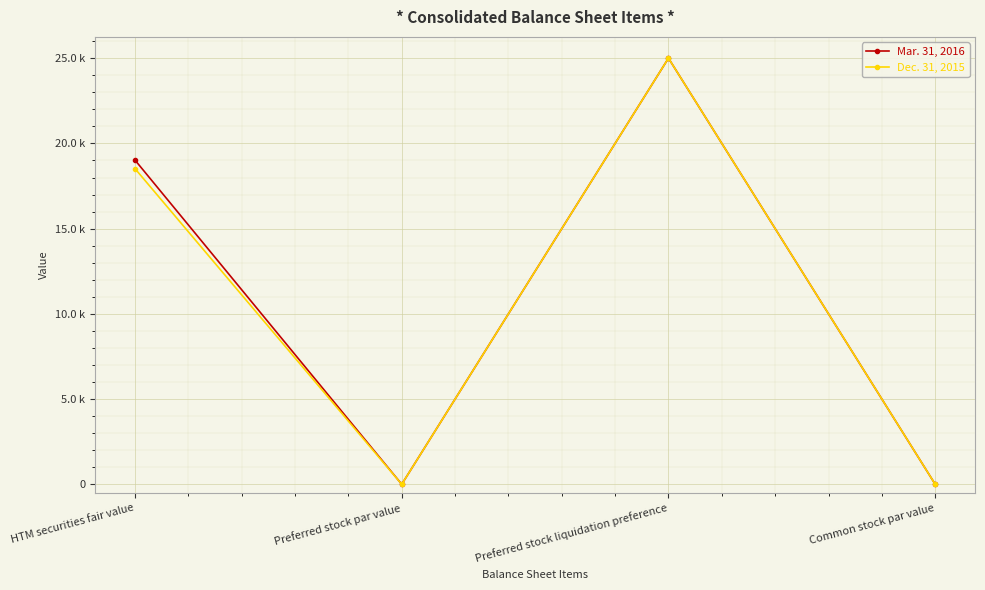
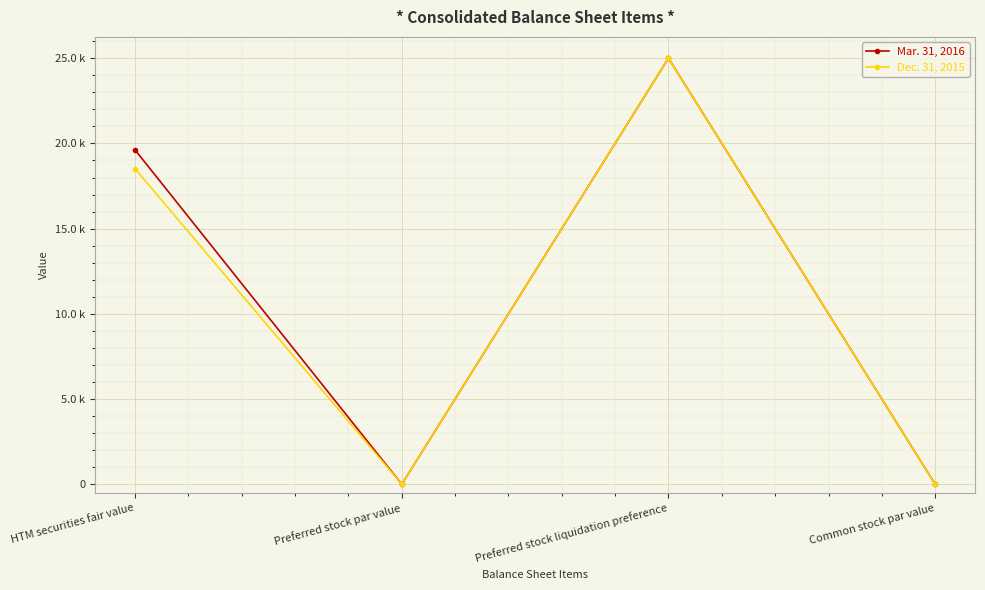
Mar. 31, 2016, HTM securities fair value: 19000 -> 19600
